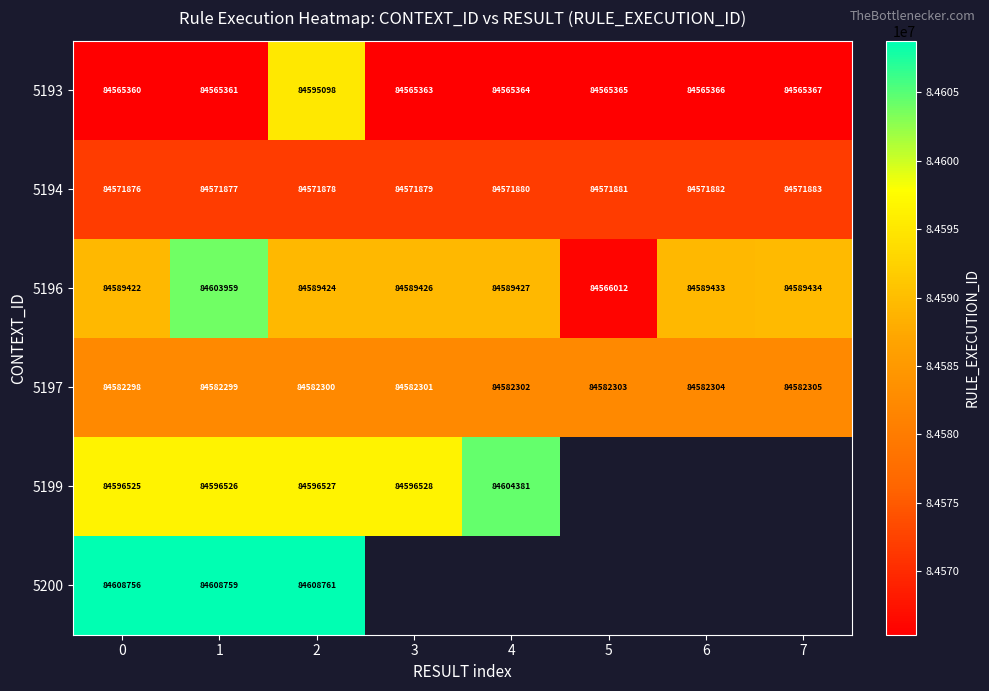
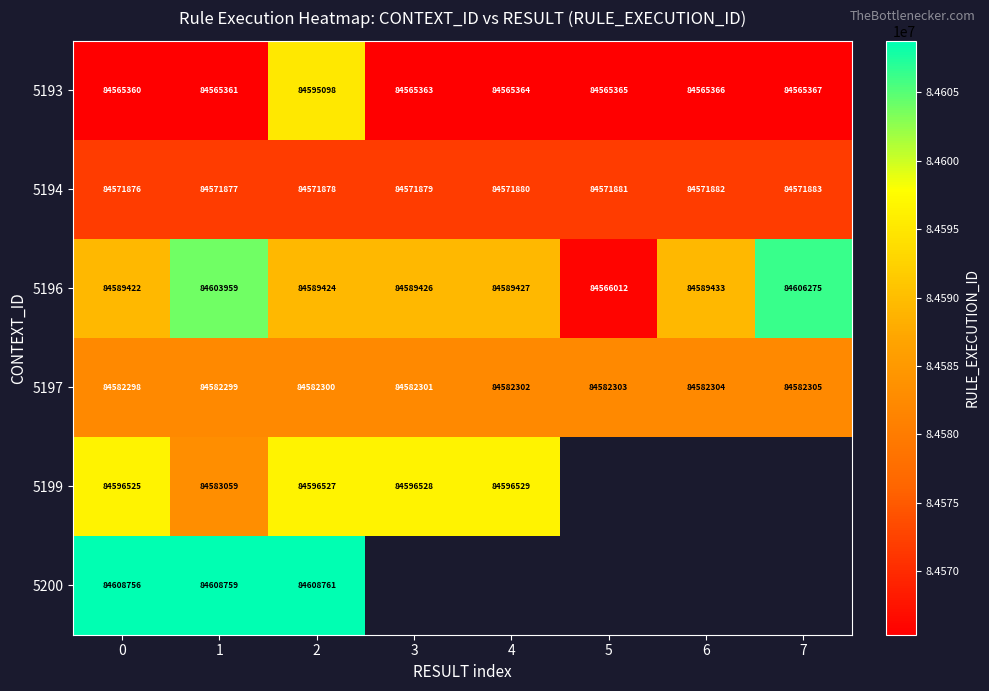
5196, 7: 84589434 -> 84606275
5199, 1: 84596526 -> 84583059
5199, 4: 84604381 -> 84596529
